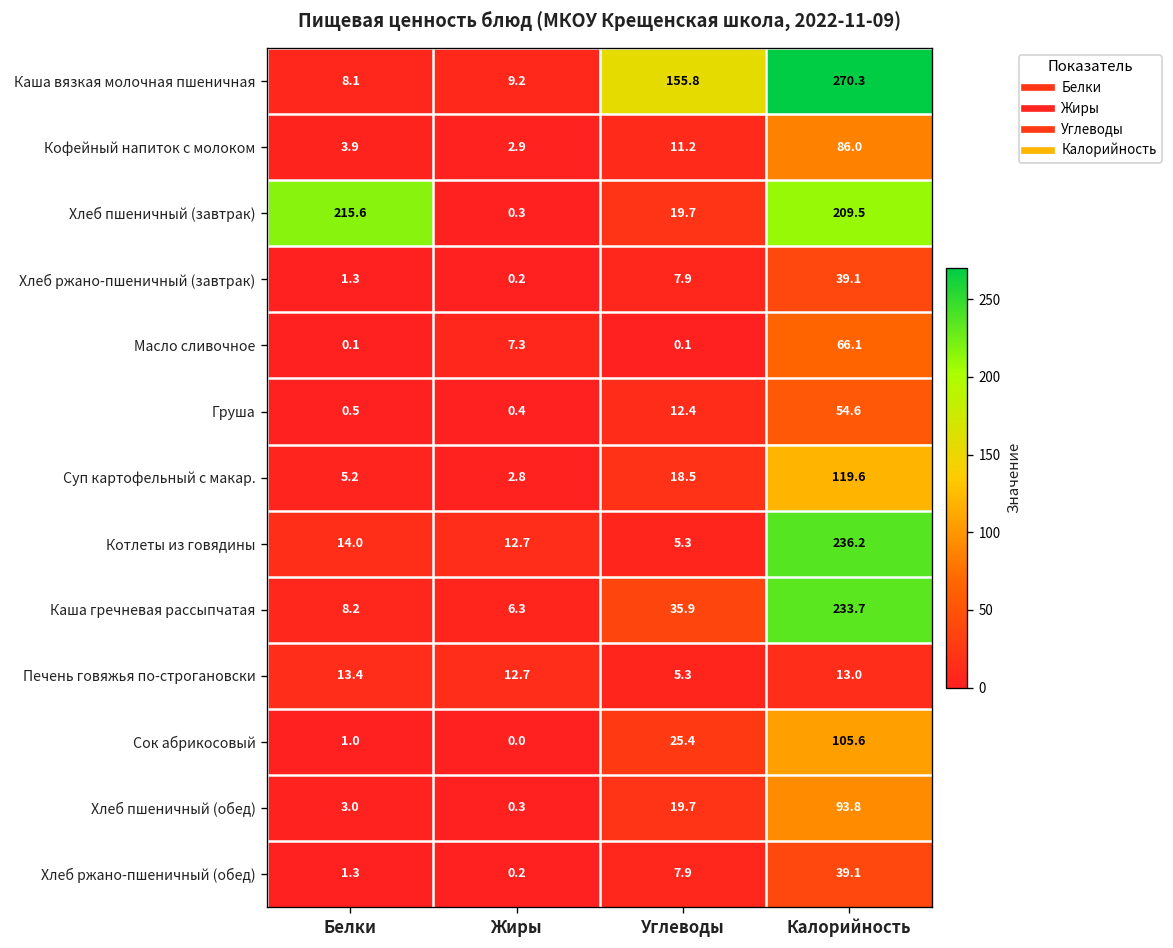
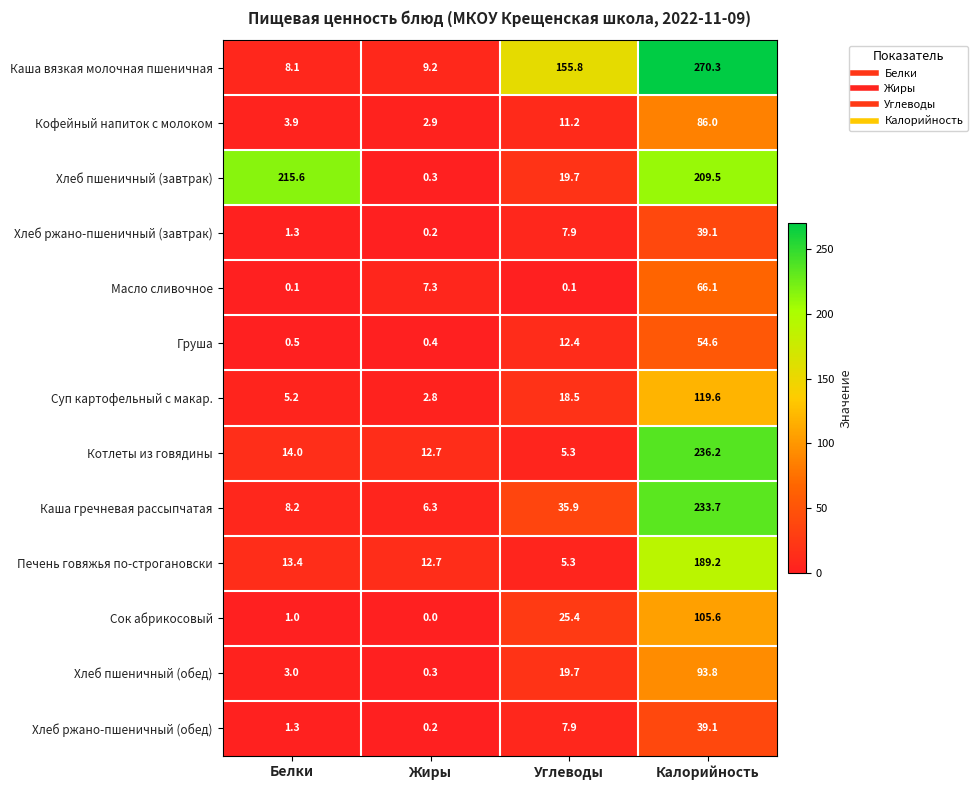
Печень говяжья по-строгановски, Калорийность: 13.0 -> 189.2
